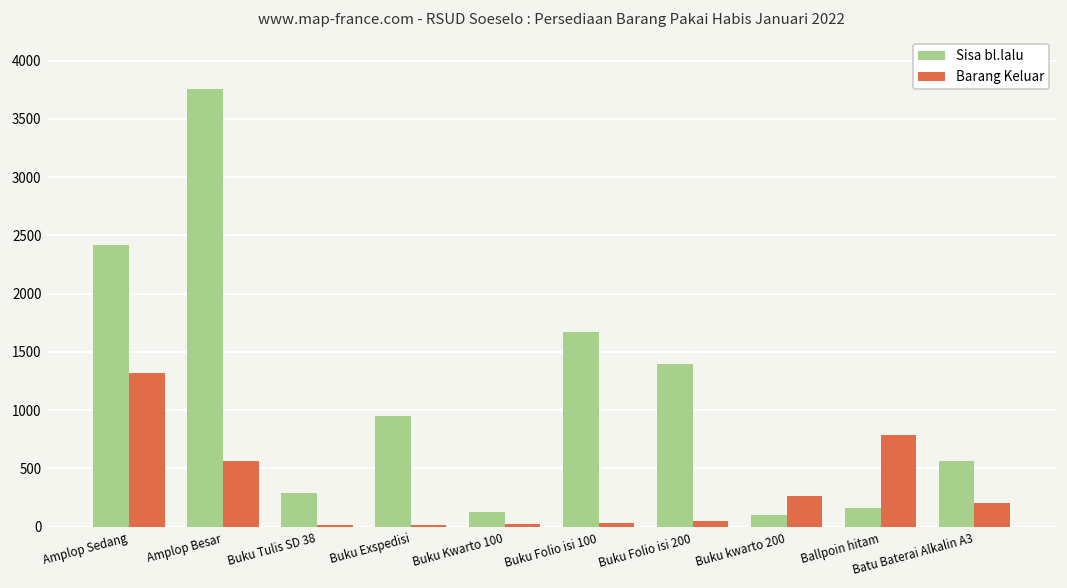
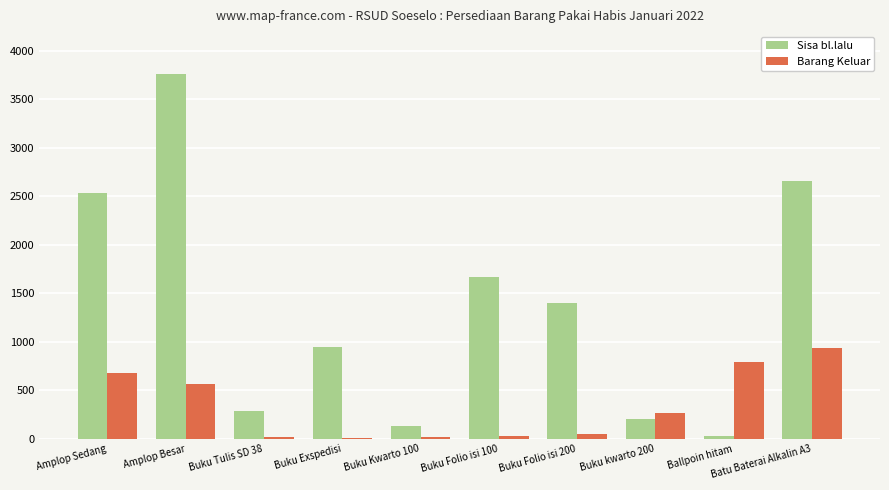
Sisa bl.lalu, Amplop Sedang: 2400 -> 2500
Barang Keluar, Amplop Sedang: 1300 -> 700
Sisa bl.lalu, Buku kwarto 200: 100 -> 200
Sisa bl.lalu, Ballpoin hitam: 200 -> 0
Sisa bl.lalu, Batu Baterai Alkalin A3: 600 -> 2700
Barang Keluar, Batu Baterai Alkalin A3: 200 -> 900
